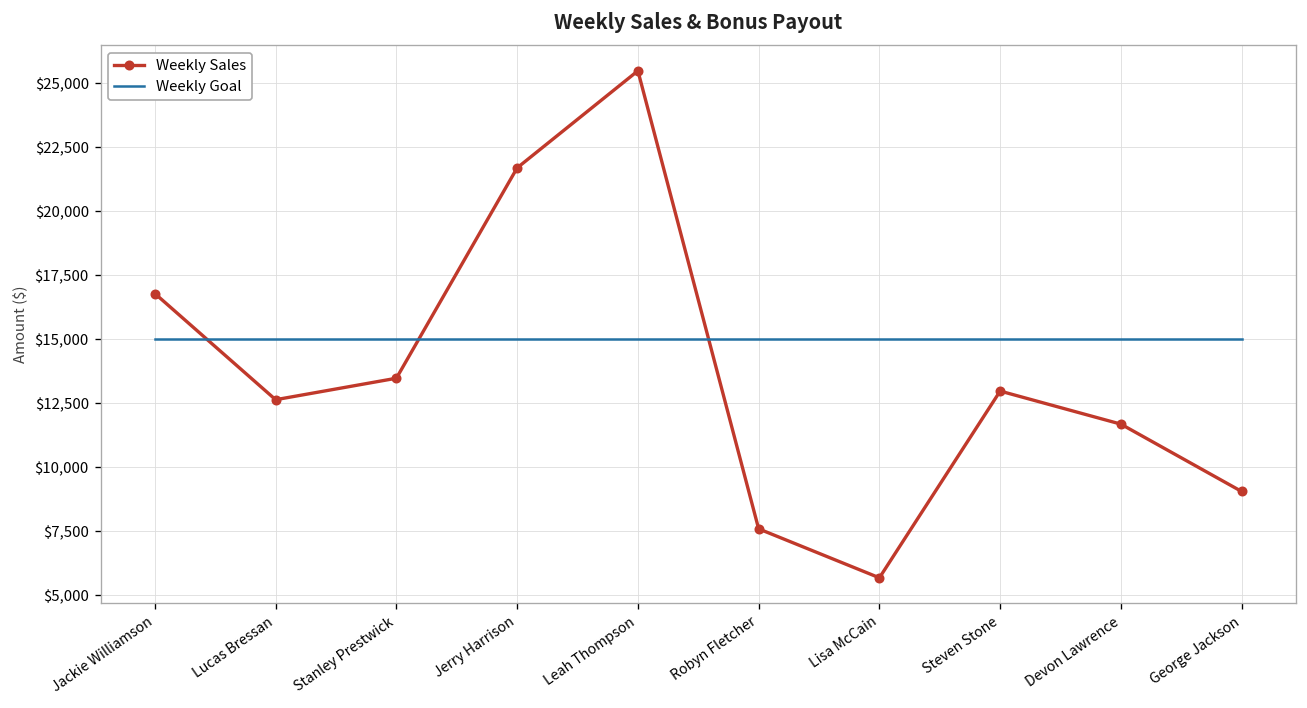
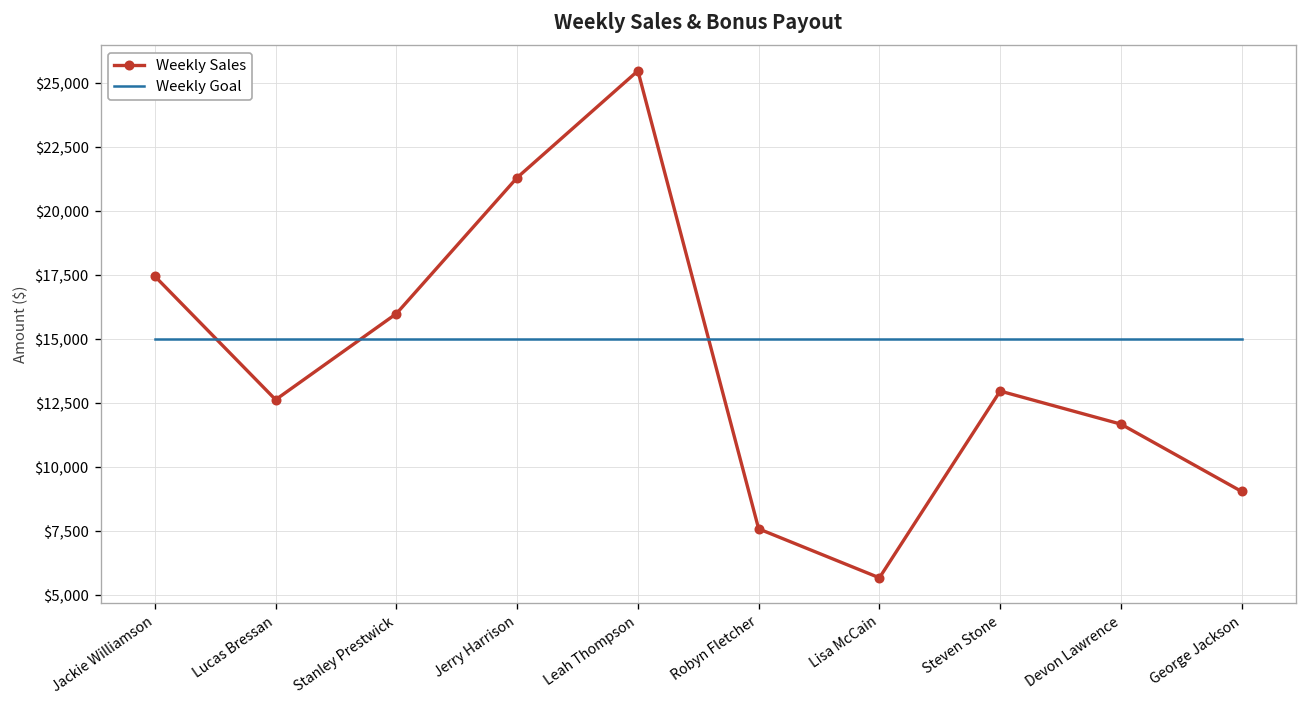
Weekly Sales, Jackie Williamson: $16,800 -> $17,500
Weekly Sales, Stanley Prestwick: $13,500 -> $16,000
Weekly Sales, Jerry Harrison: $21,700 -> $21,300
